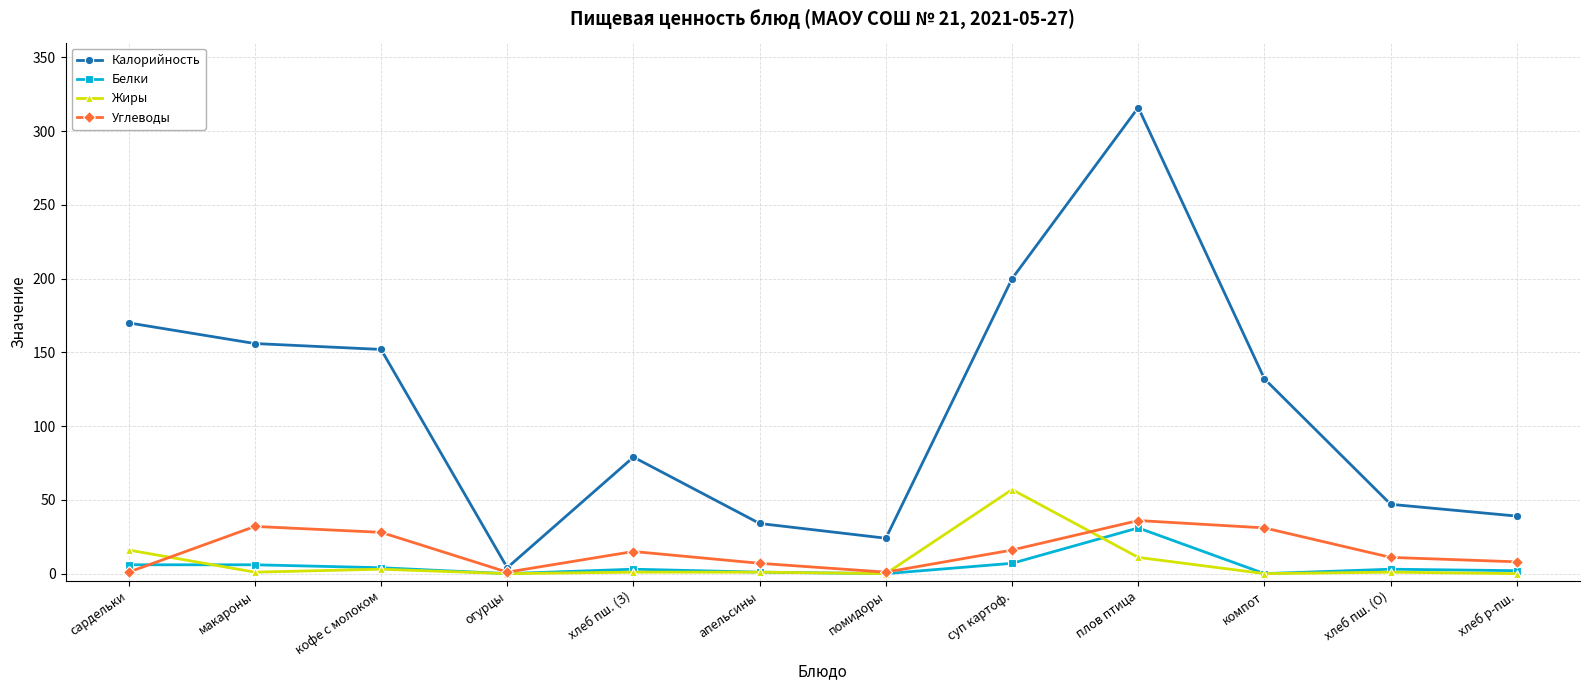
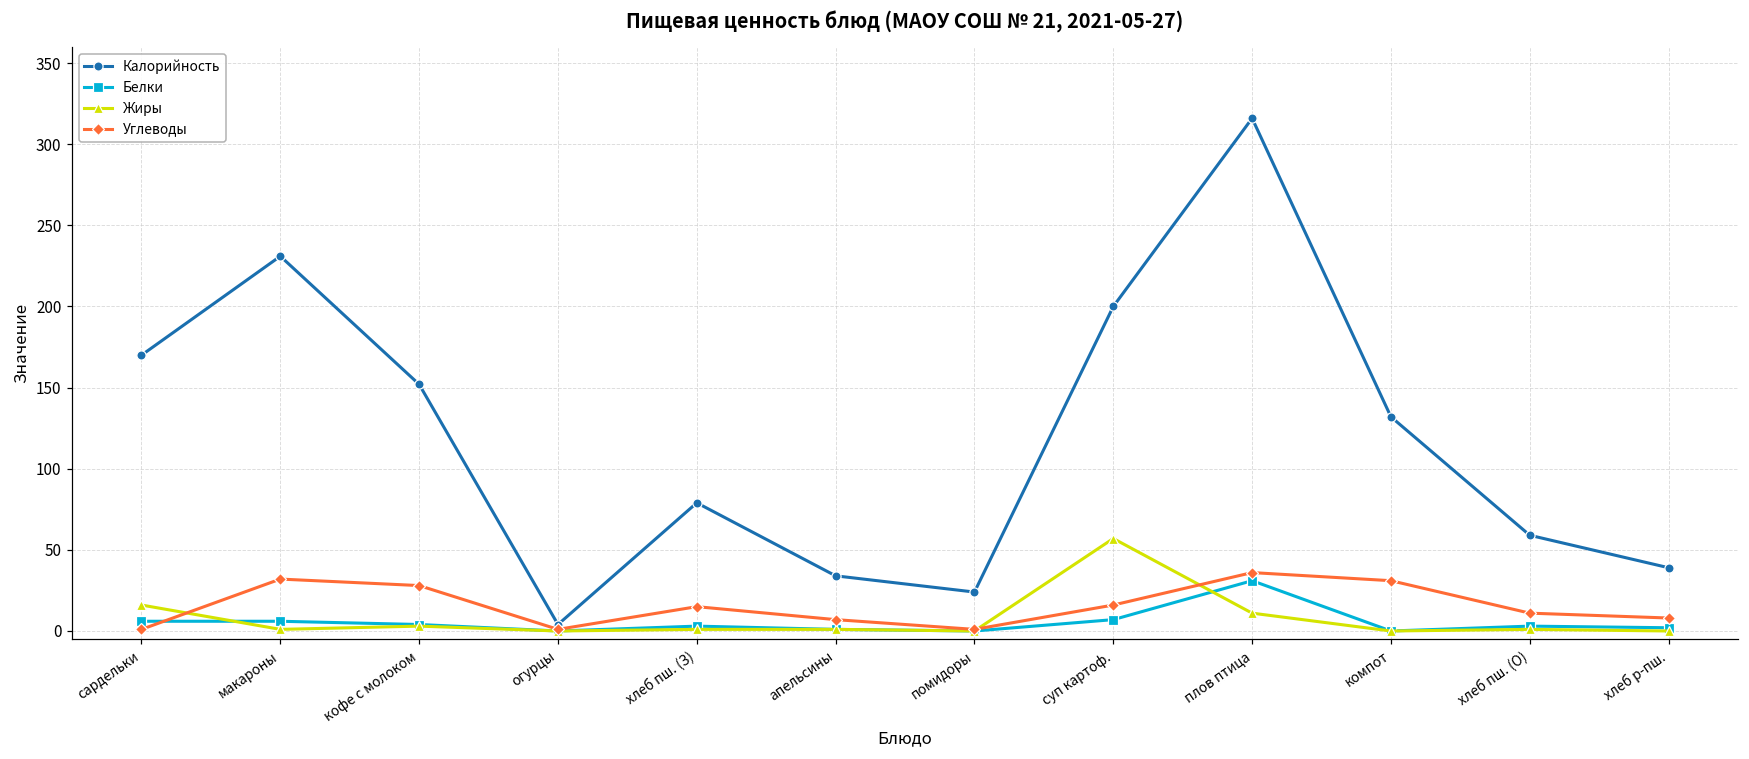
Калорийность, макароны: 156 -> 231
Калорийность, хлеб пш. (О): 47 -> 59
